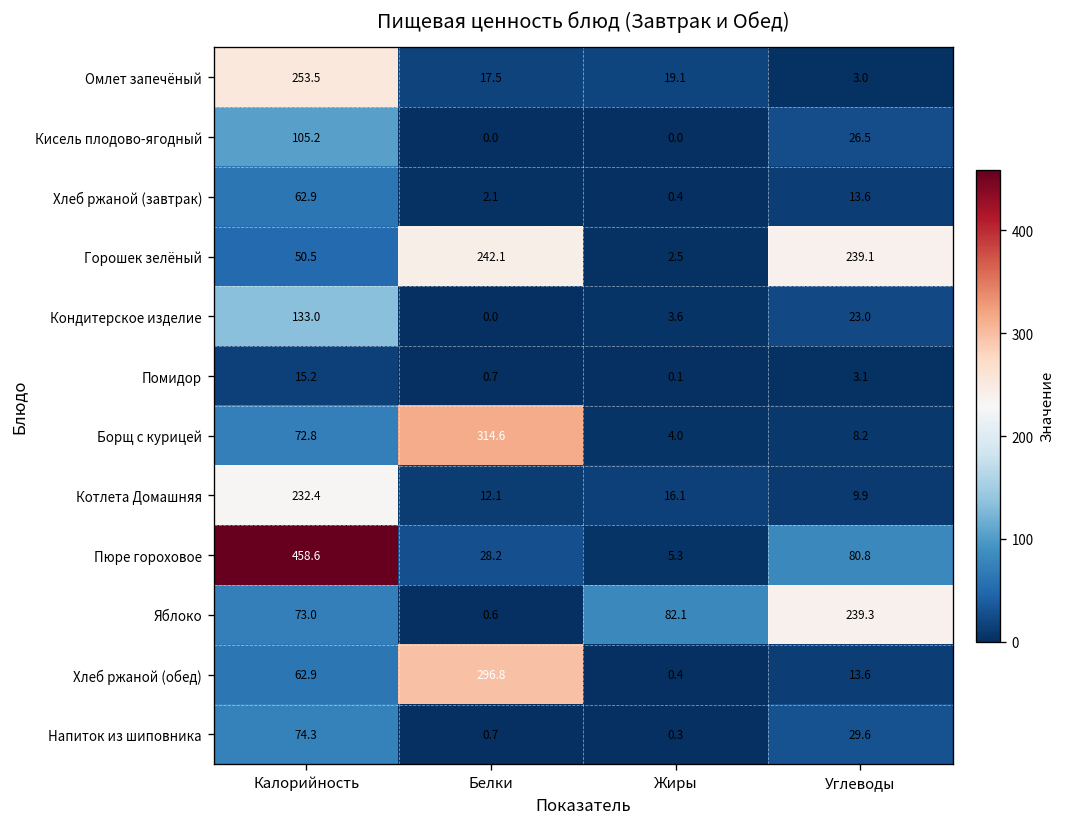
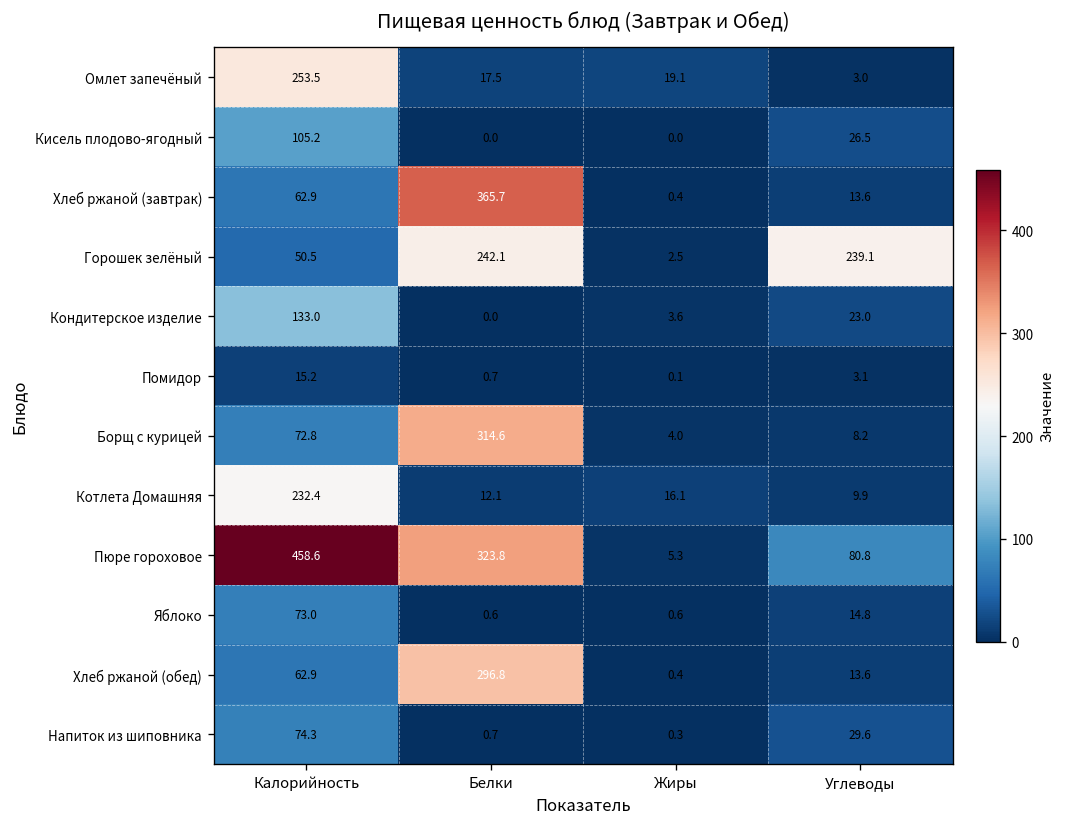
Хлеб ржаной (завтрак), Белки: 2.1 -> 365.7
Пюре гороховое, Белки: 28.2 -> 323.8
Яблоко, Жиры: 82.1 -> 0.6
Яблоко, Углеводы: 239.3 -> 14.8
